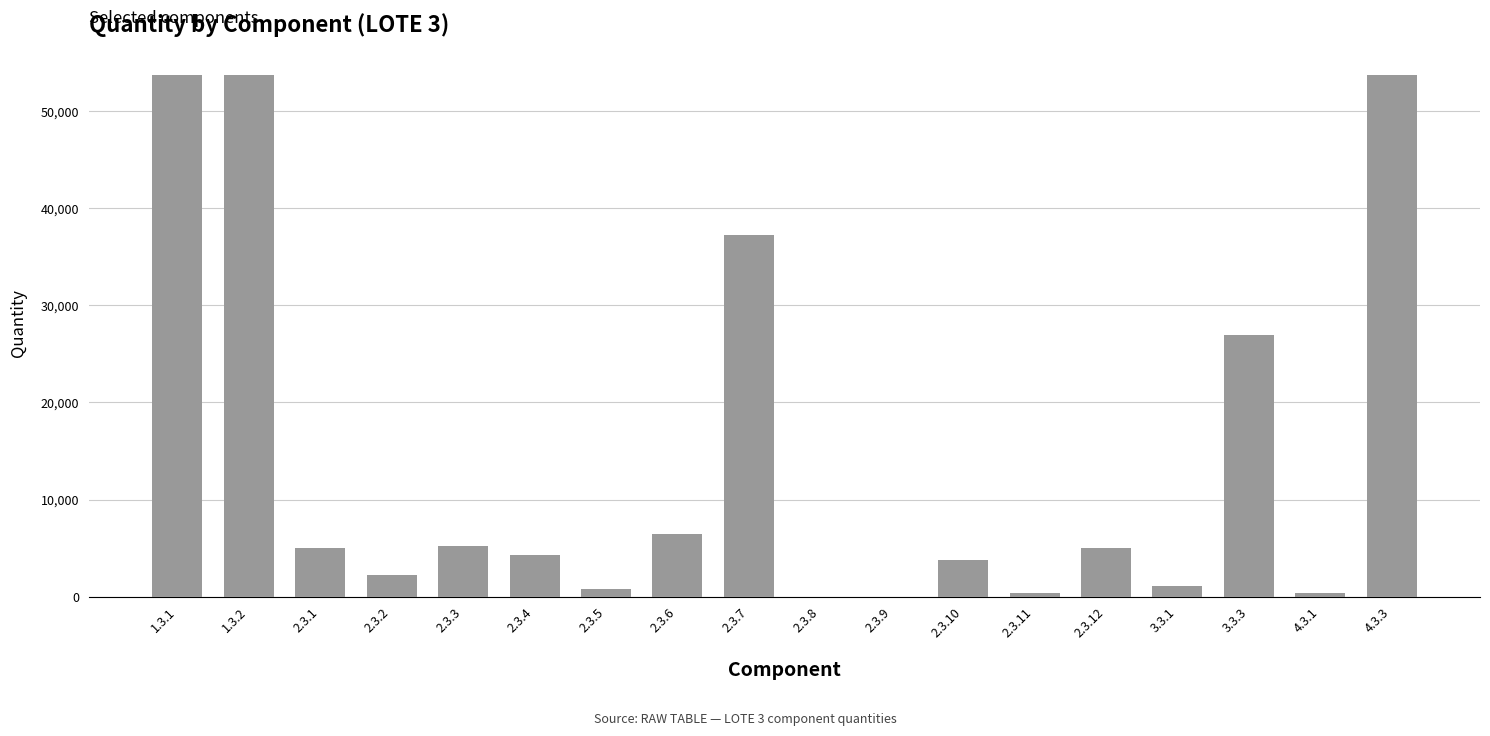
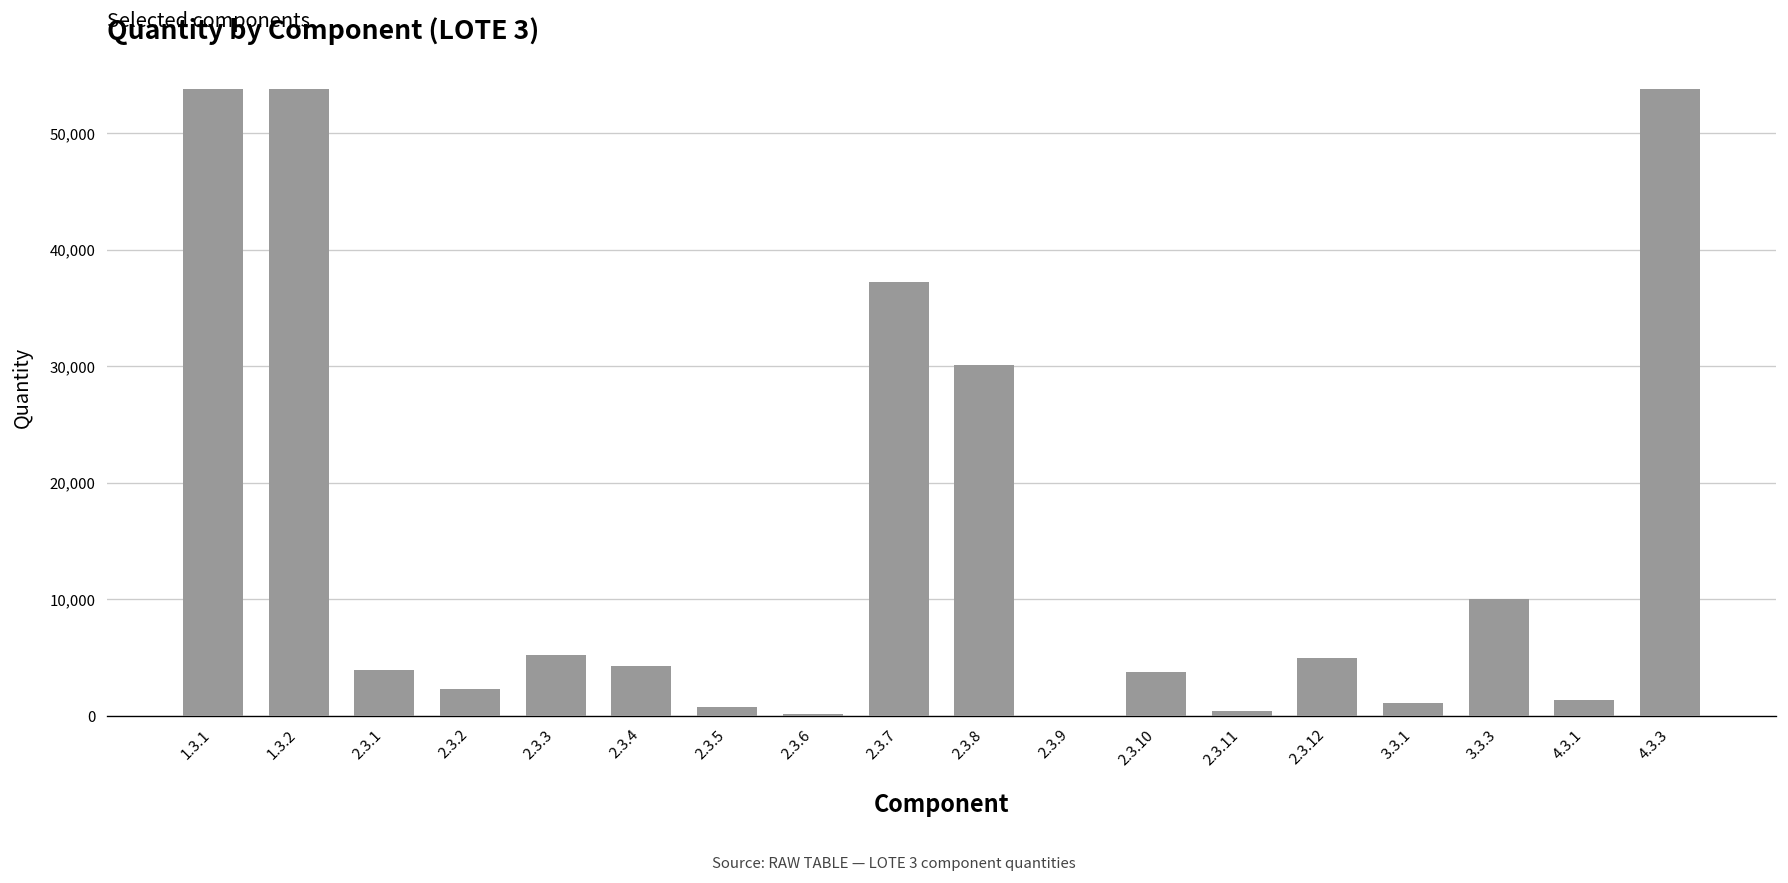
2.3.1: 5,000 -> 4,000
2.3.6: 6,000 -> 0
2.3.8: 0 -> 30,000
3.3.3: 27,000 -> 10,000
4.3.1: 0 -> 1,000
